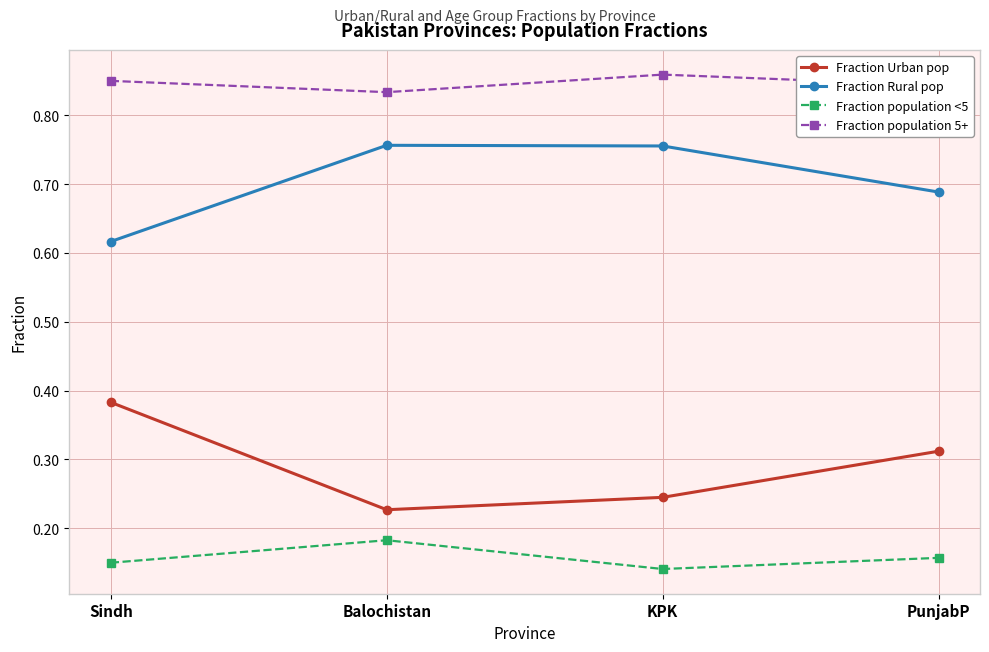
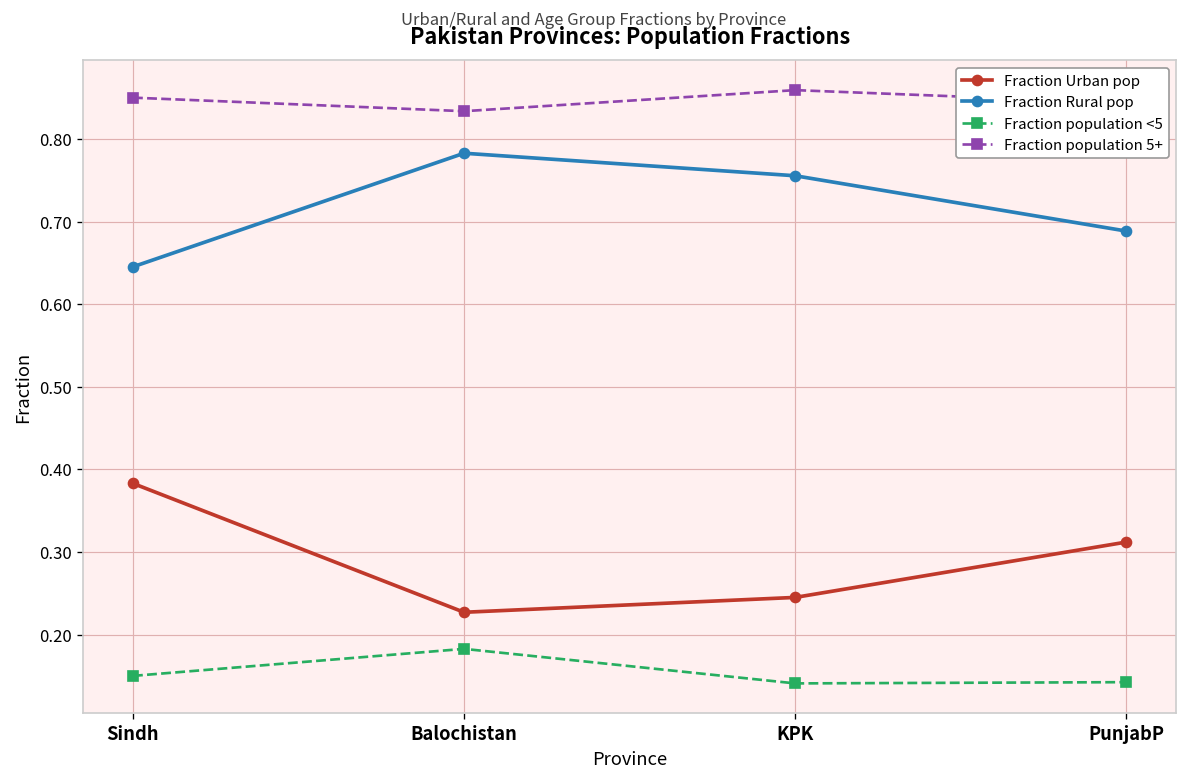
Fraction Rural pop, Sindh: 0.62 -> 0.65
Fraction Rural pop, Balochistan: 0.76 -> 0.78
Fraction population <5, PunjabP: 0.16 -> 0.14
